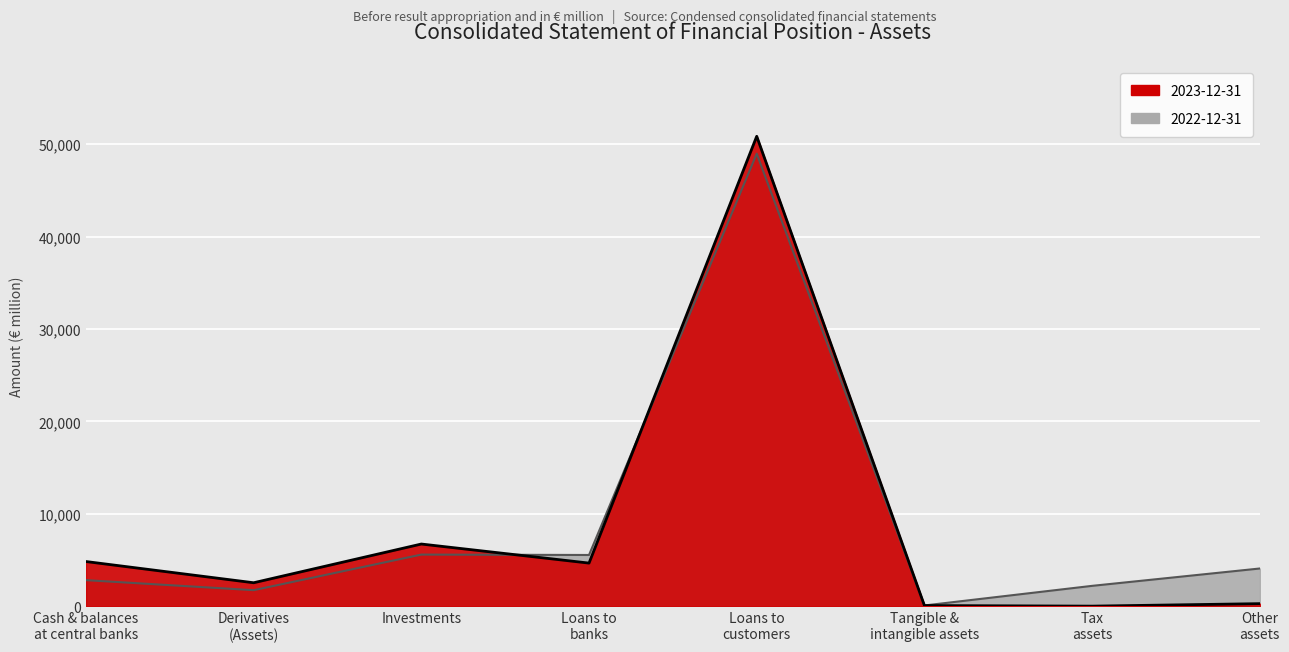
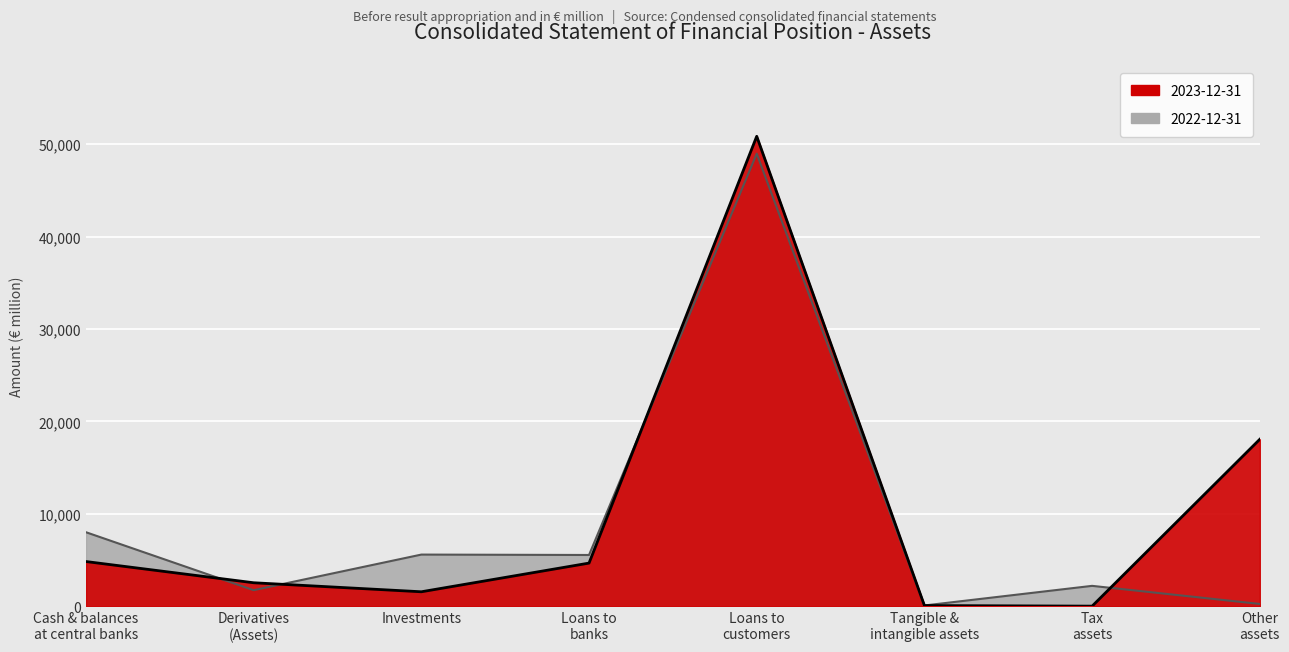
2022-12-31, Cash & balances at central banks: 3,000 -> 8,000
2023-12-31, Investments: 7,000 -> 2,000
2022-12-31, Other assets: 4,000 -> 0
2023-12-31, Other assets: 0 -> 18,000
